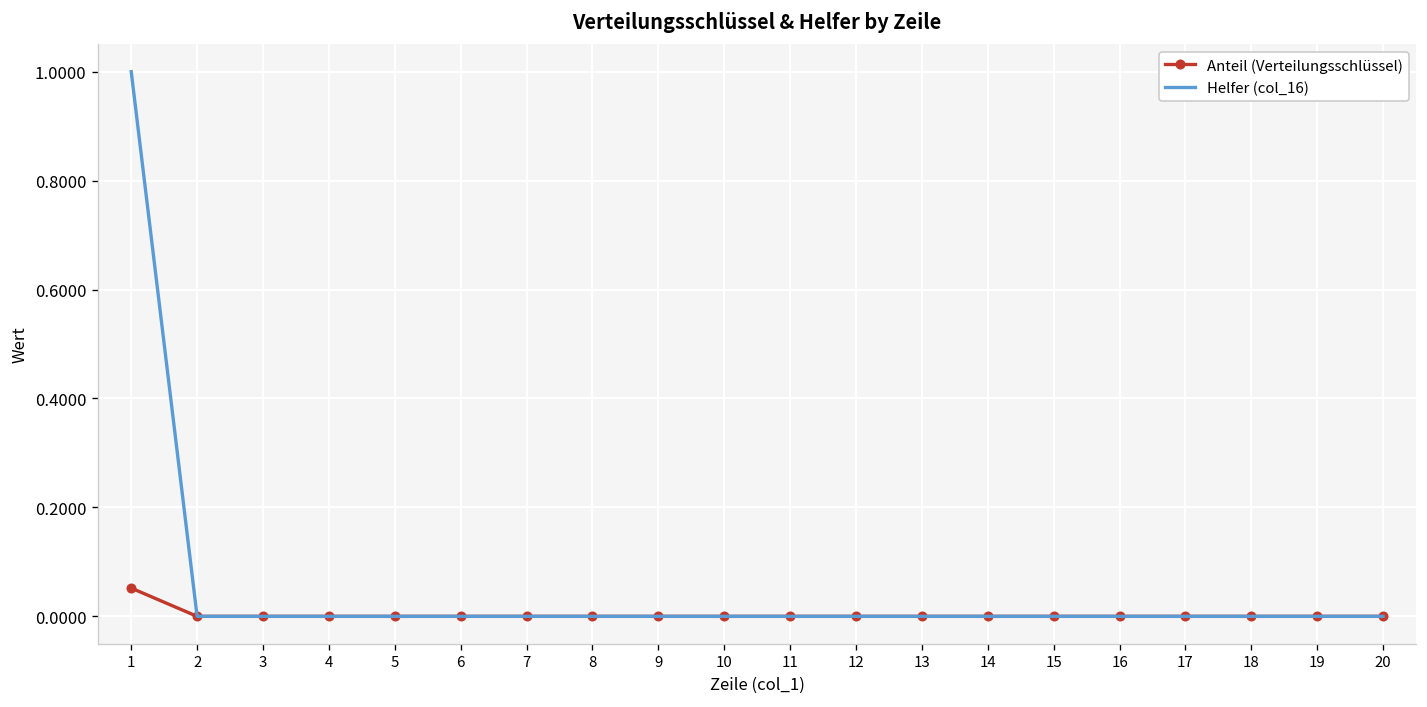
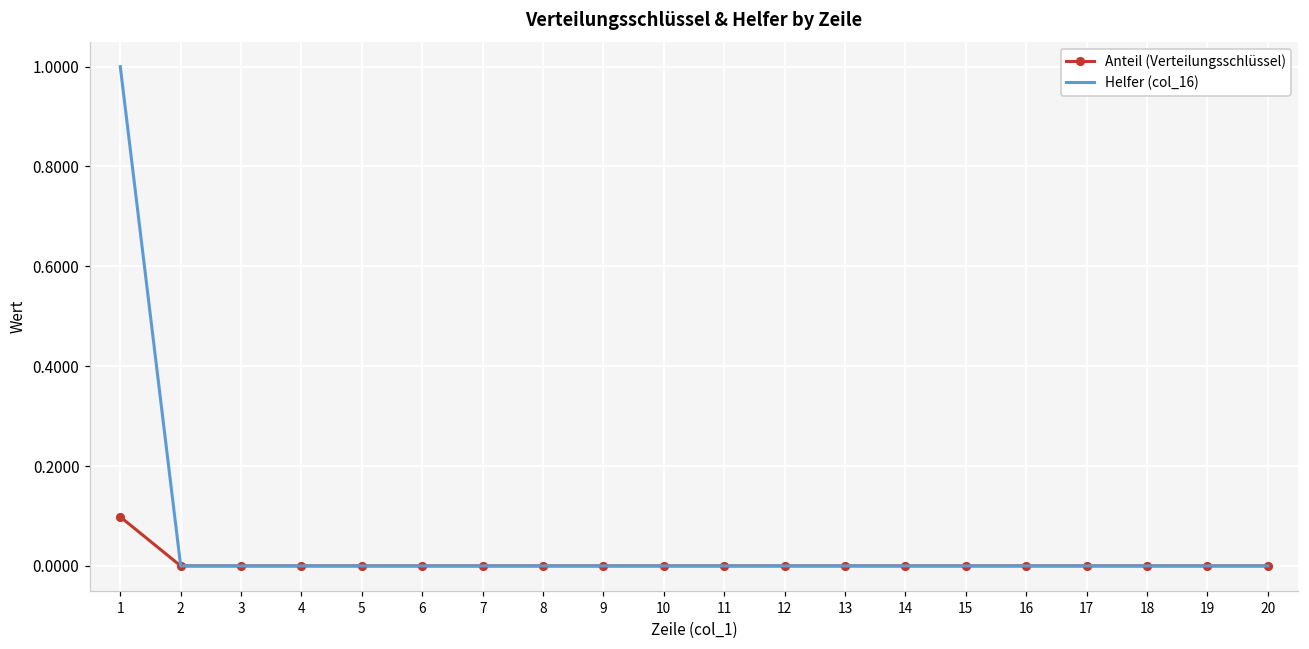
Anteil (Verteilungsschlüssel), 1: 0.05 -> 0.10
